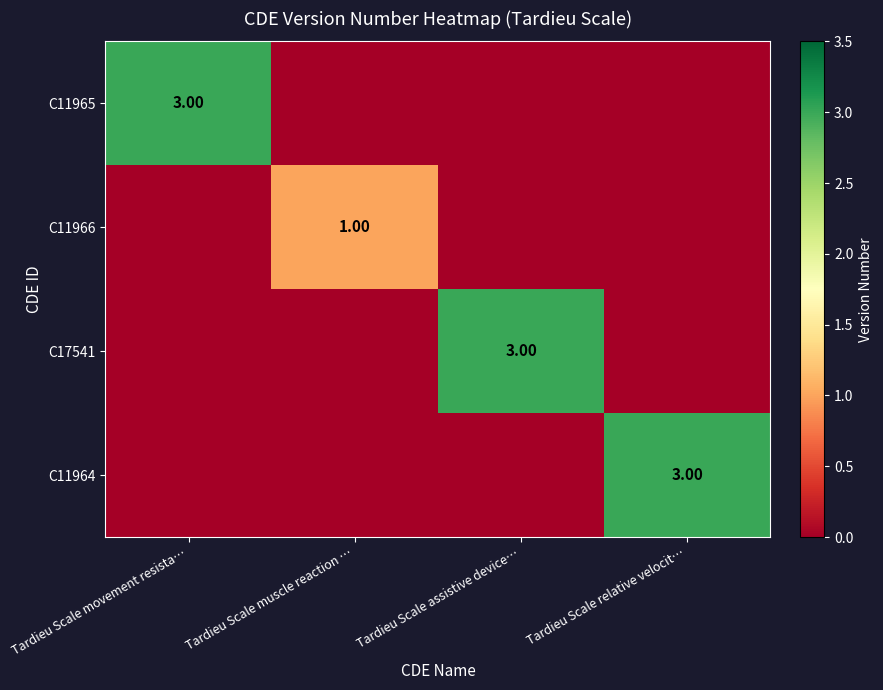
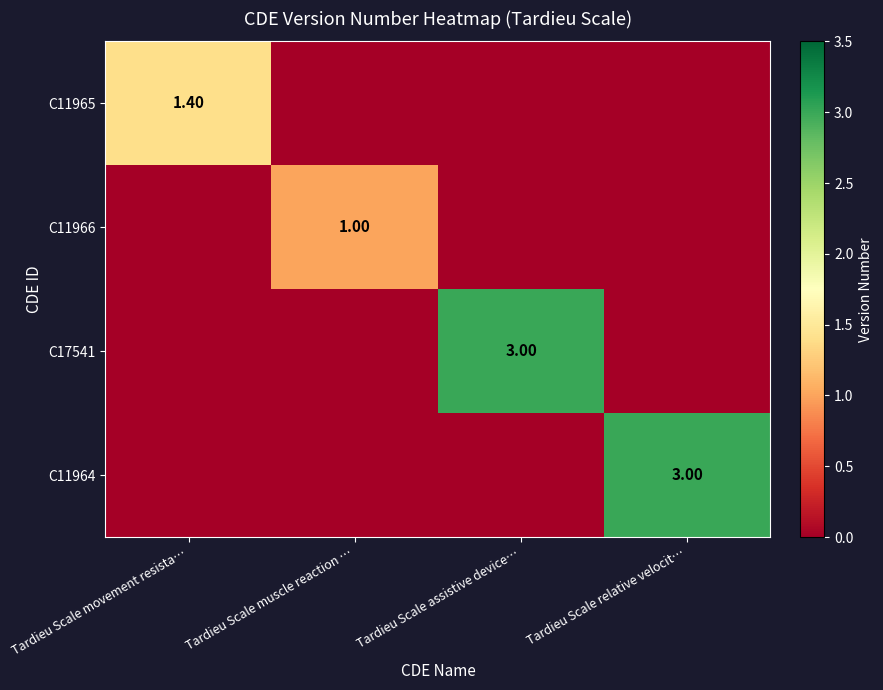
C11965, Tardieu Scale movement resista…: 3.00 -> 1.40
